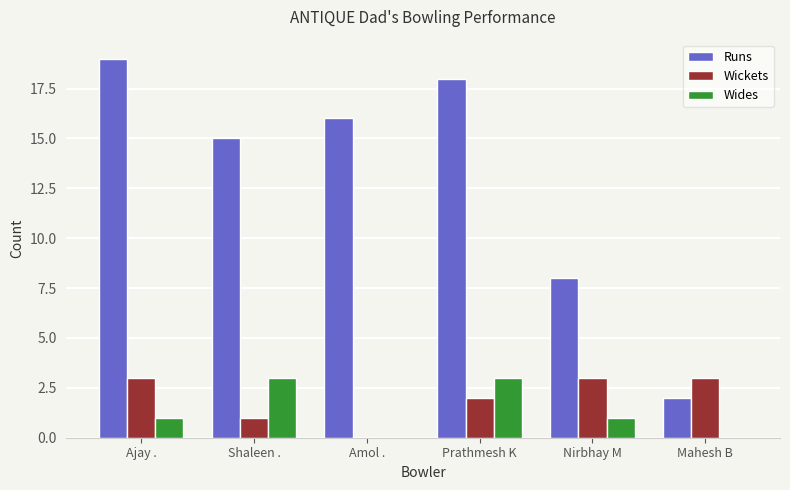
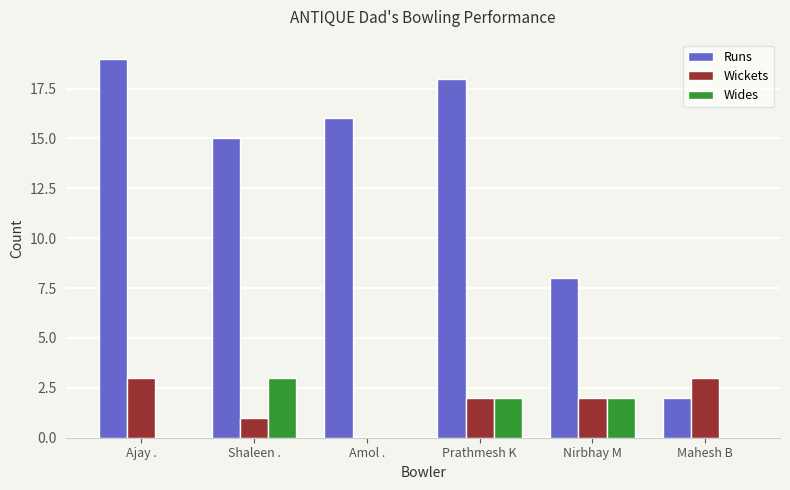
Wides, Ajay .: 1 -> 0
Wides, Prathmesh K: 3 -> 2
Wickets, Nirbhay M: 3 -> 2
Wides, Nirbhay M: 1 -> 2
